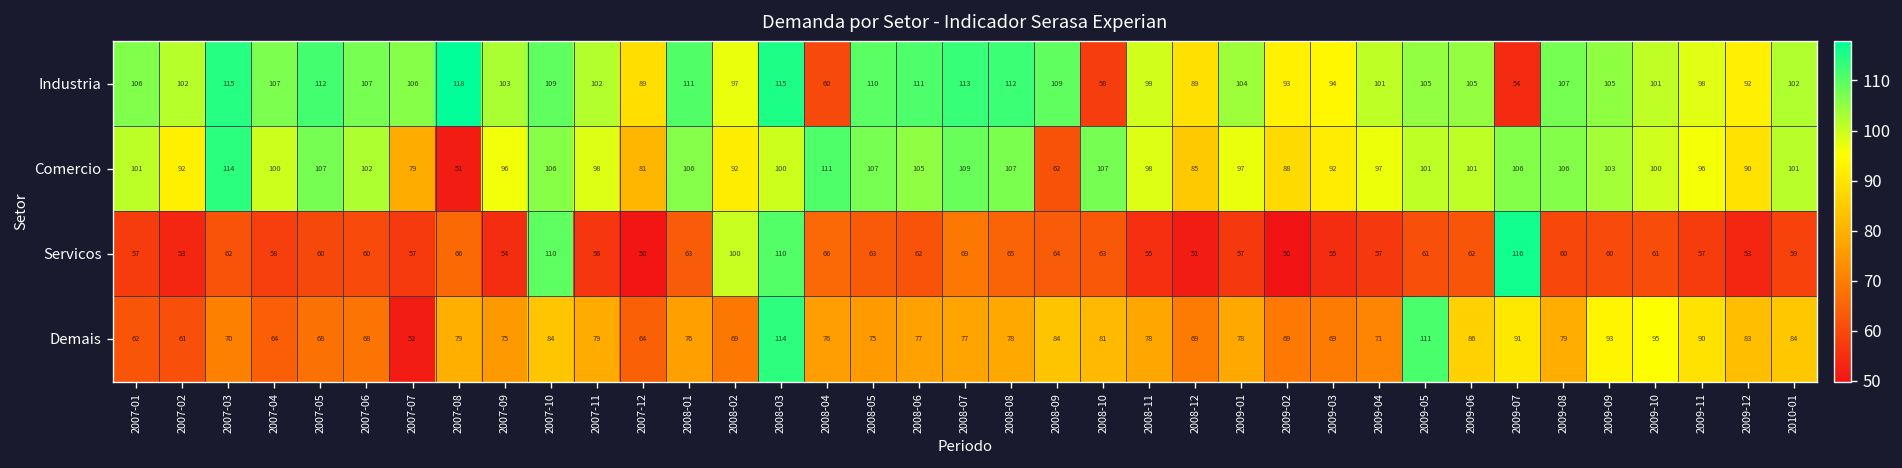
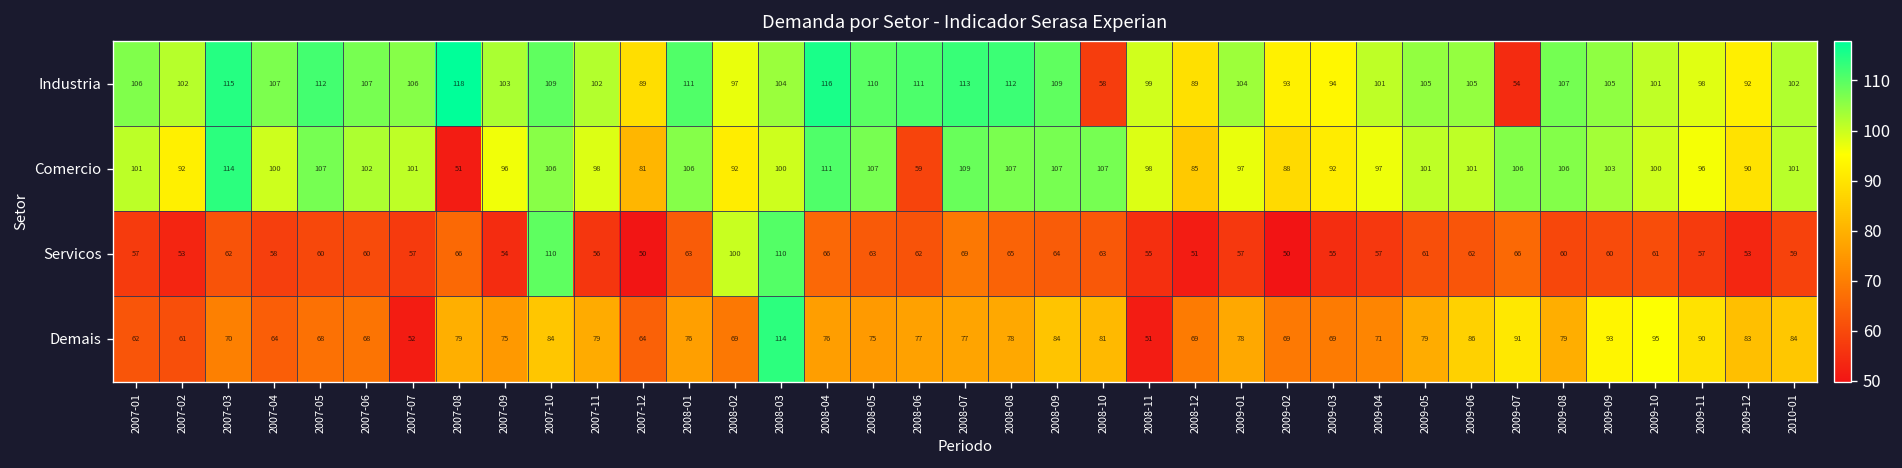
Industria, 2008-03: 115 -> 104
Industria, 2008-04: 60 -> 116
Comercio, 2007-07: 79 -> 101
Comercio, 2008-06: 105 -> 59
Comercio, 2008-09: 62 -> 107
Servicos, 2009-07: 116 -> 66
Demais, 2008-11: 78 -> 51
Demais, 2009-05: 111 -> 79
